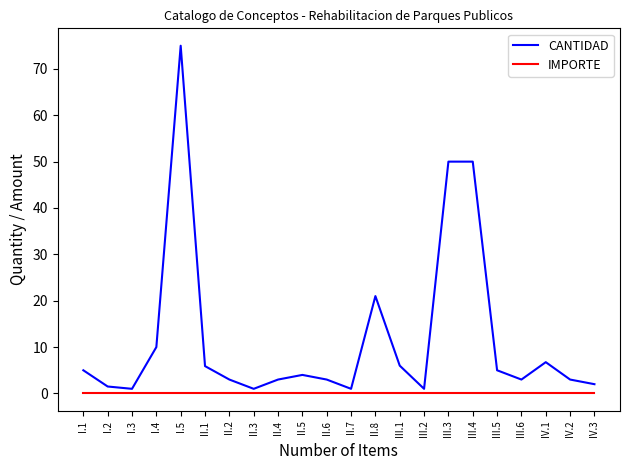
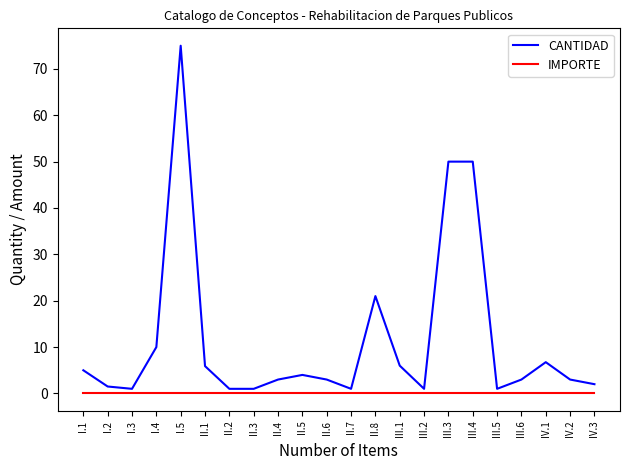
CANTIDAD, II.2: 3 -> 1
CANTIDAD, III.5: 5 -> 1
